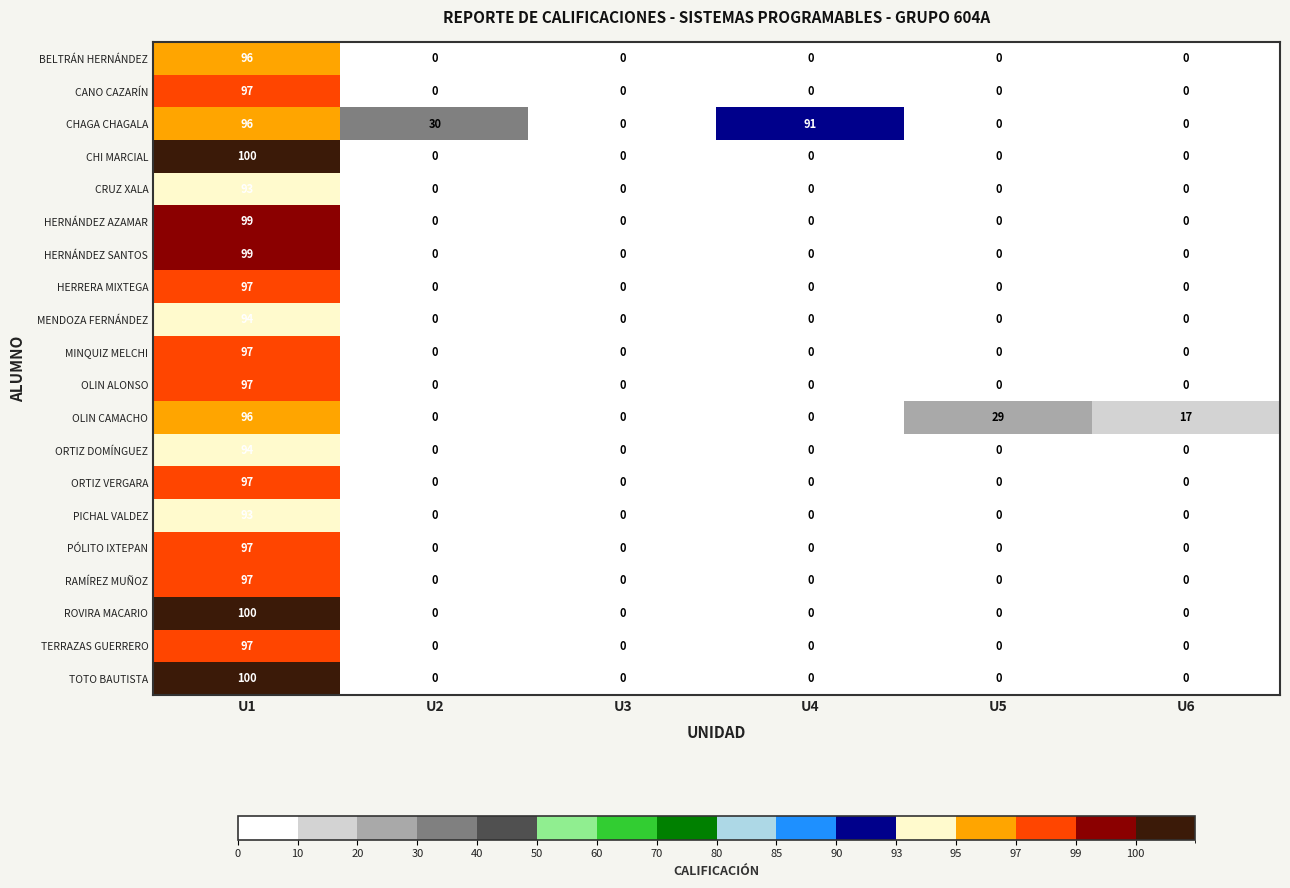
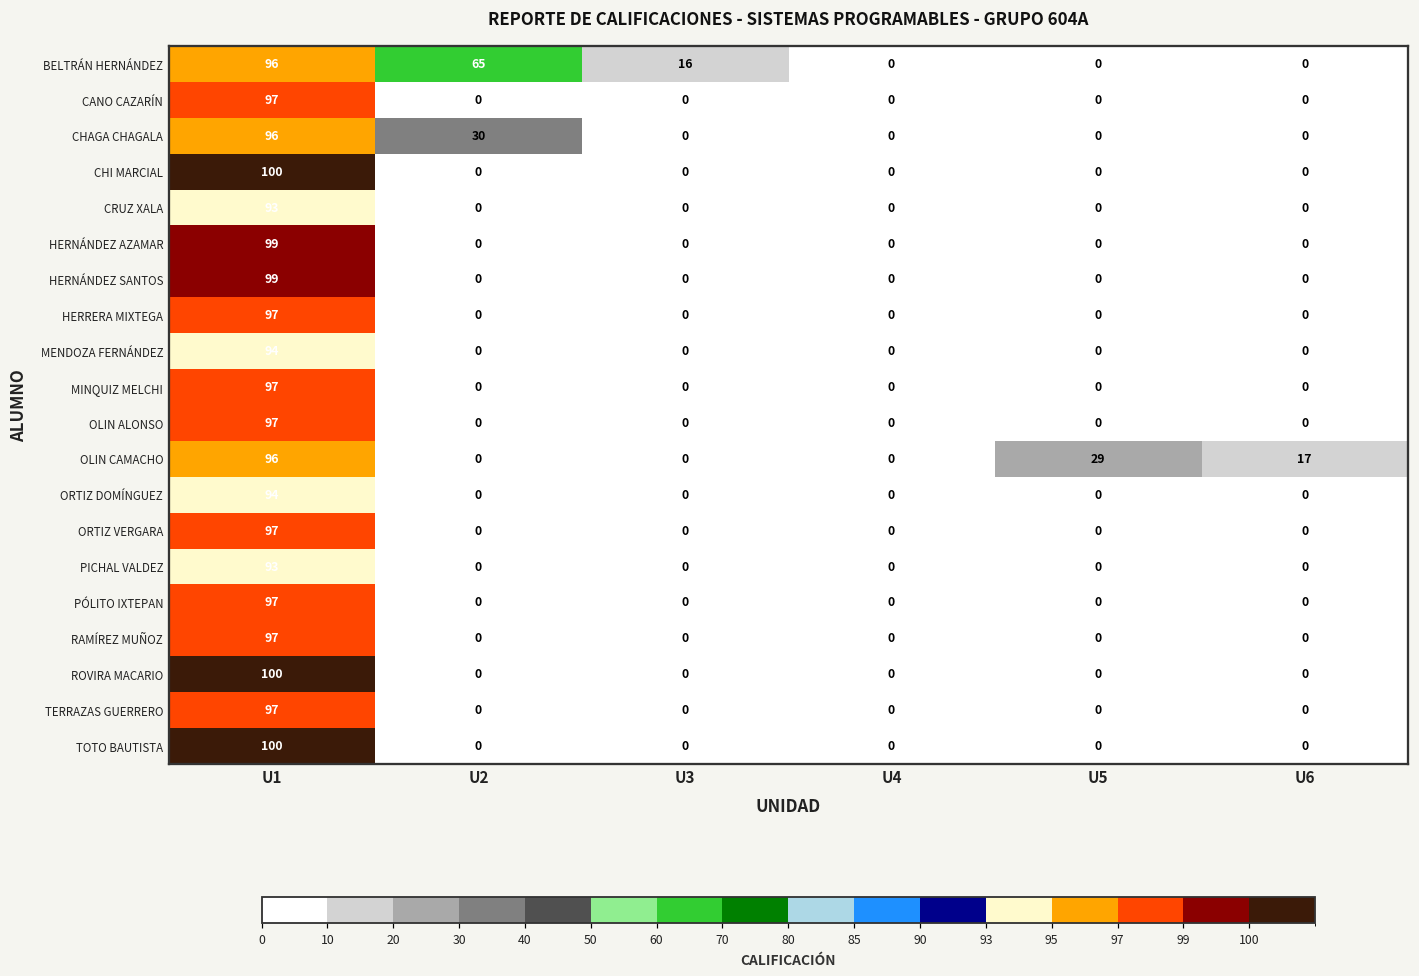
BELTRÁN HERNÁNDEZ, U2: 0 -> 65
BELTRÁN HERNÁNDEZ, U3: 0 -> 16
CHAGA CHAGALA, U4: 91 -> 0
